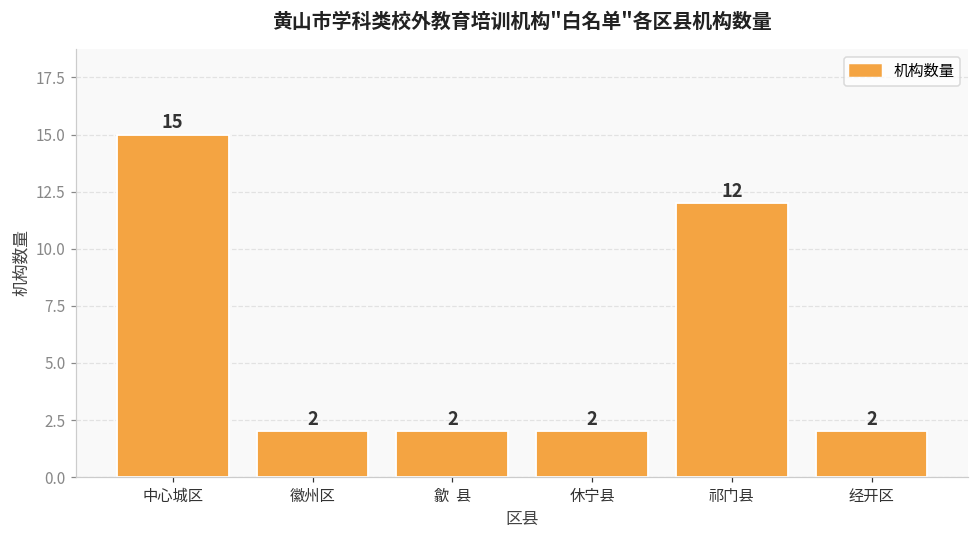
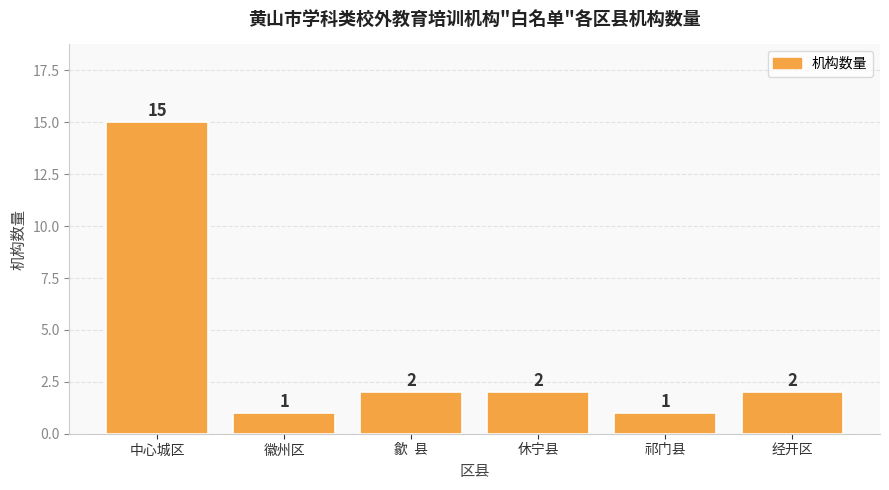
徽州区: 2 -> 1
祁门县: 12 -> 1
